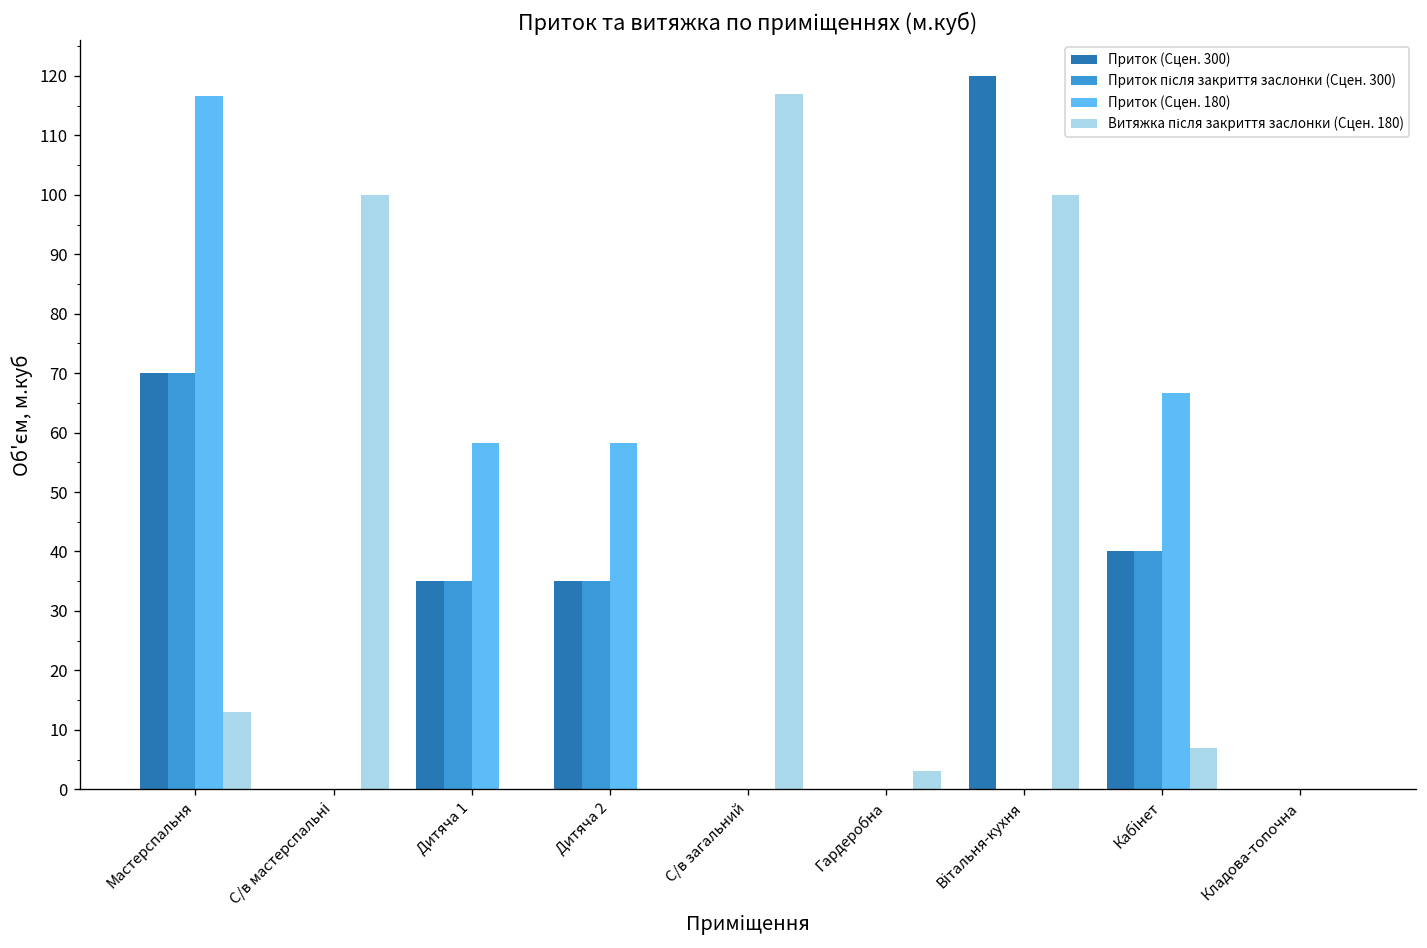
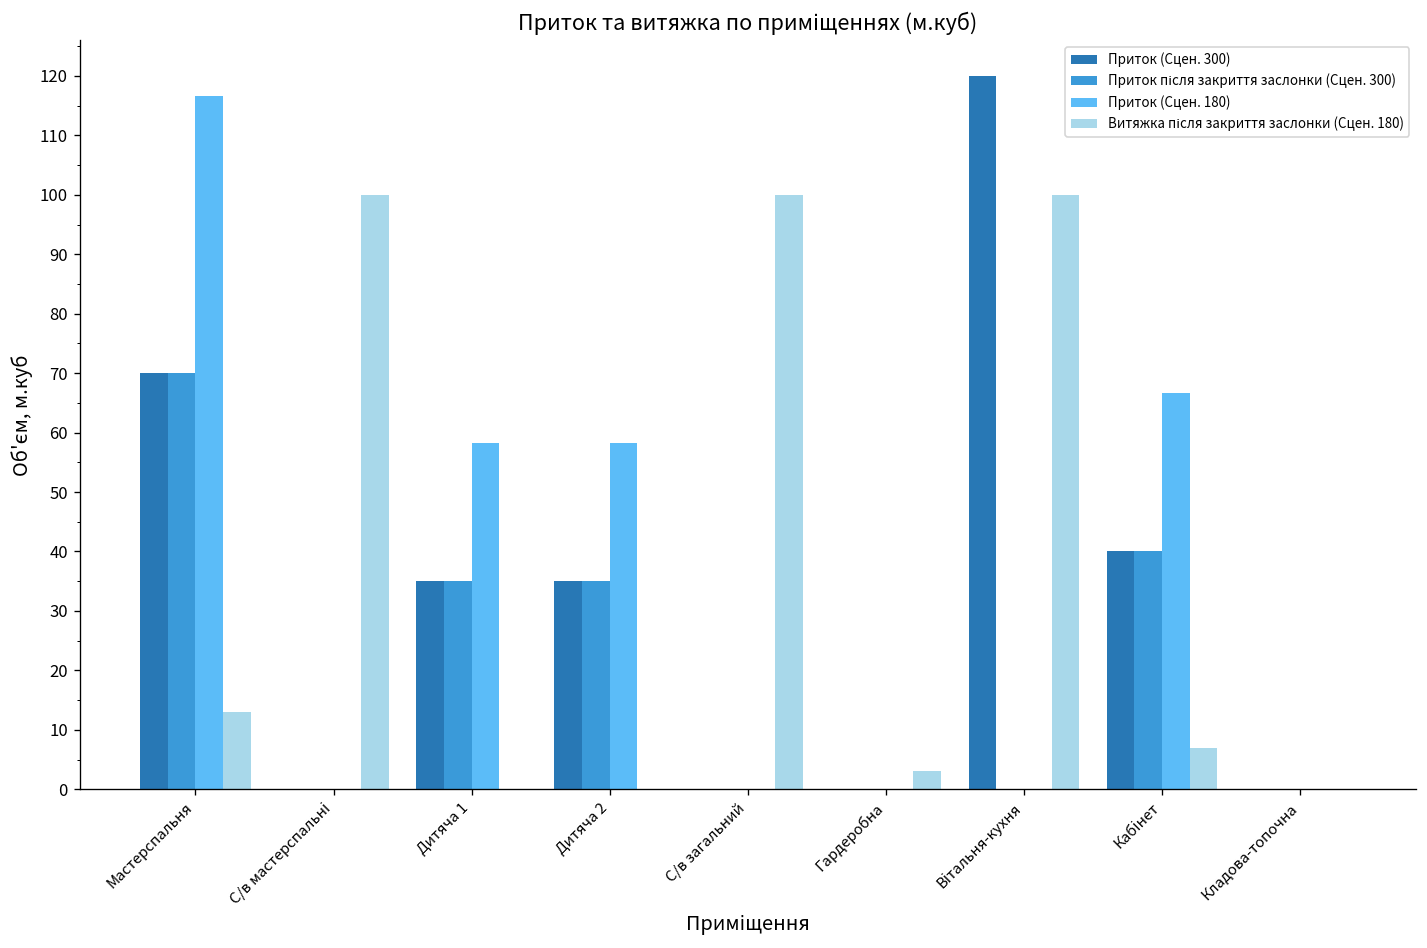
Витяжка після закриття заслонки (Сцен. 180), С/в загальний: 117 -> 100
